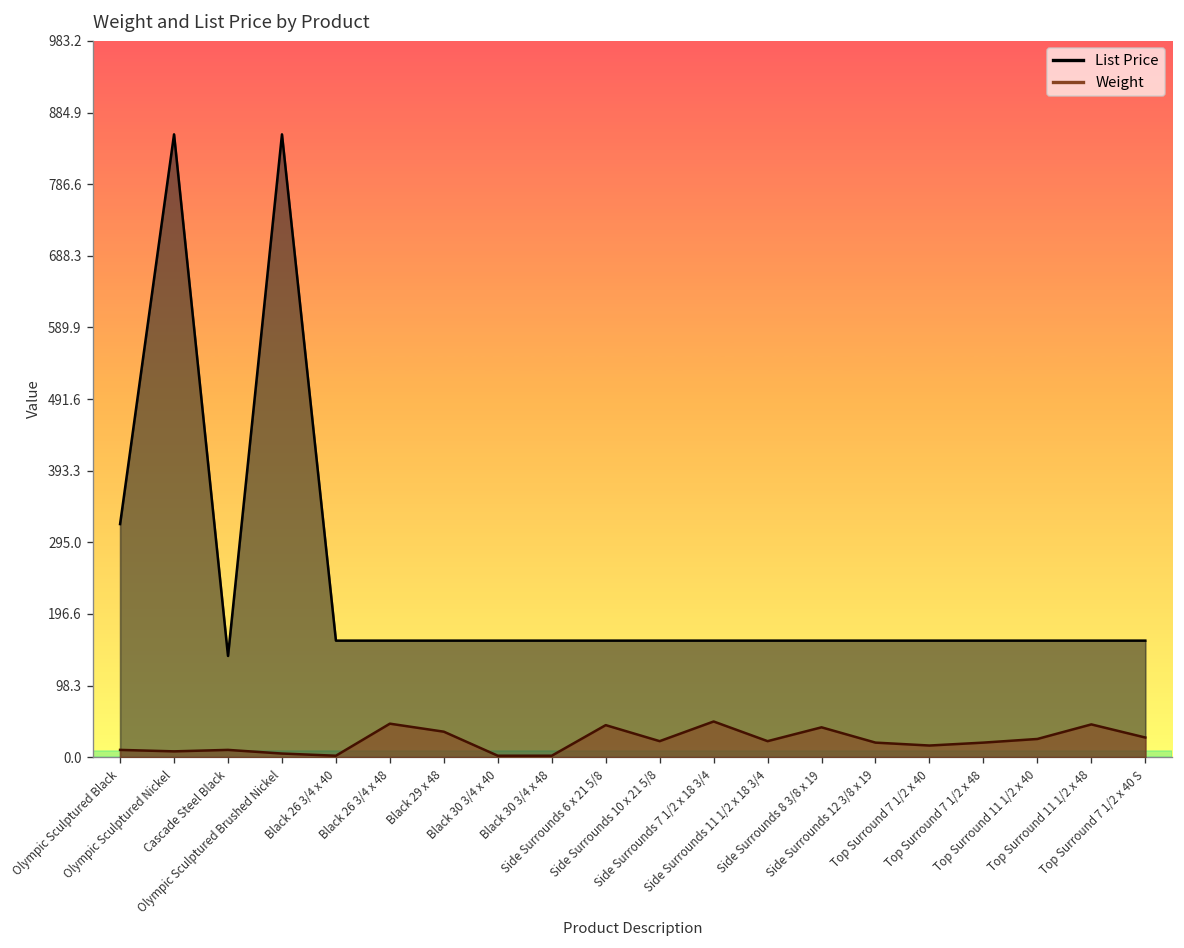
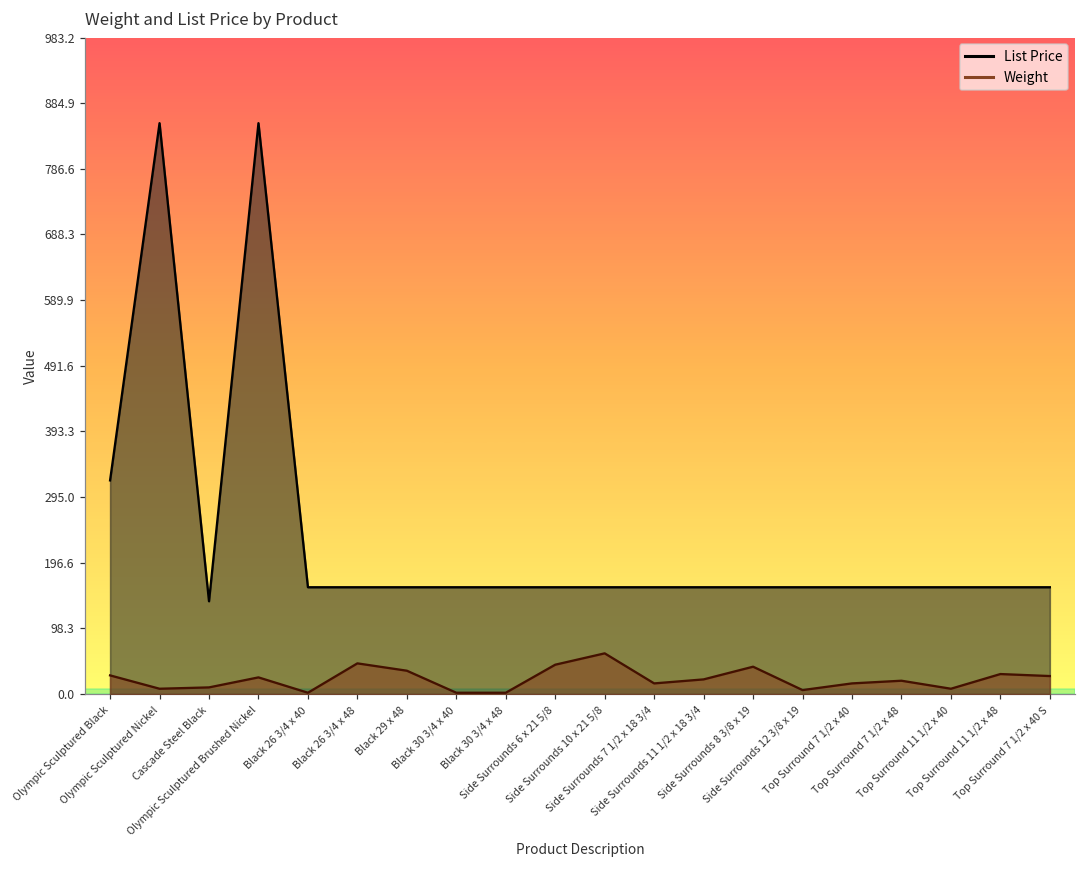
Weight, Olympic Sculptured Black: 10 -> 30
Weight, Olympic Sculptured Brushed Nickel: 10 -> 30
Weight, Side Surrounds 10 x 21 5/8: 20 -> 60
Weight, Side Surrounds 7 1/2 x 18 3/4: 50 -> 20
Weight, Side Surrounds 12 3/8 x 19: 20 -> 10
Weight, Top Surround 11 1/2 x 40: 30 -> 10
Weight, Top Surround 11 1/2 x 48: 50 -> 30
